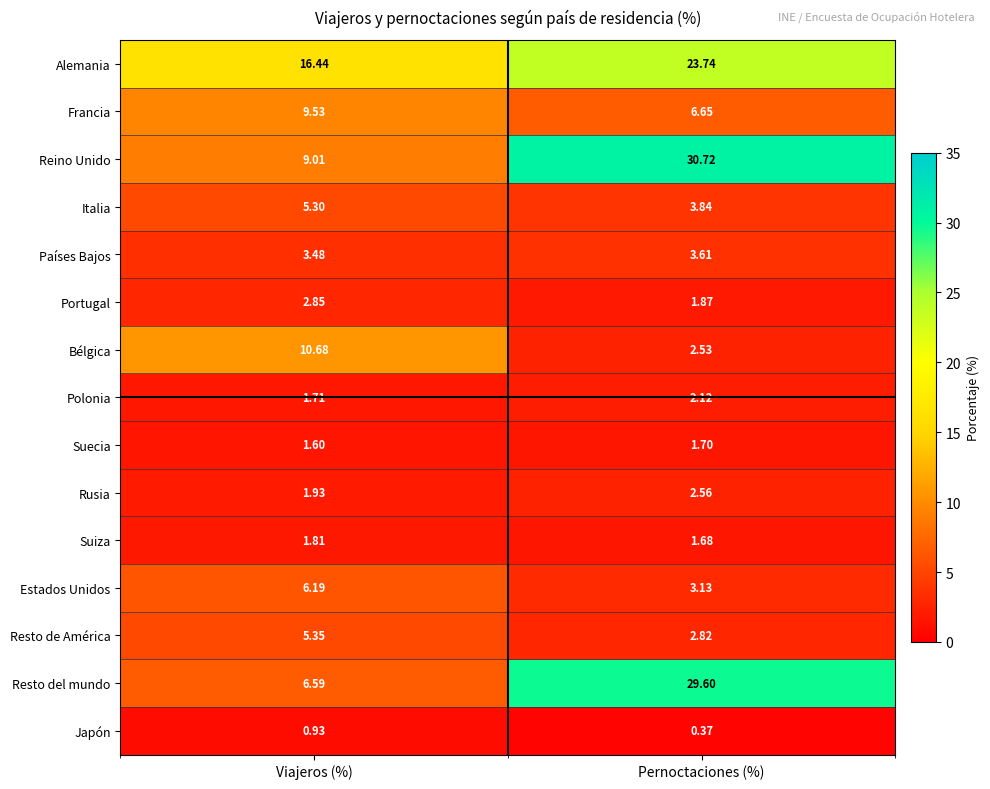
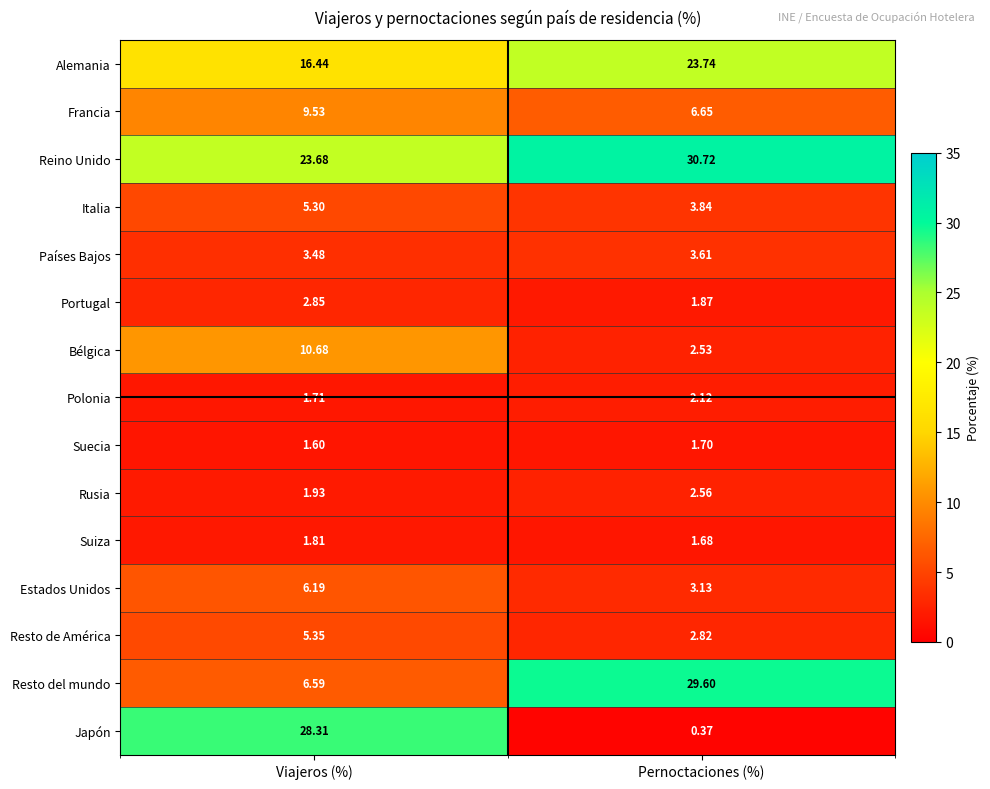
Reino Unido, Viajeros (%): 9.01 -> 23.68
Japón, Viajeros (%): 0.93 -> 28.31
